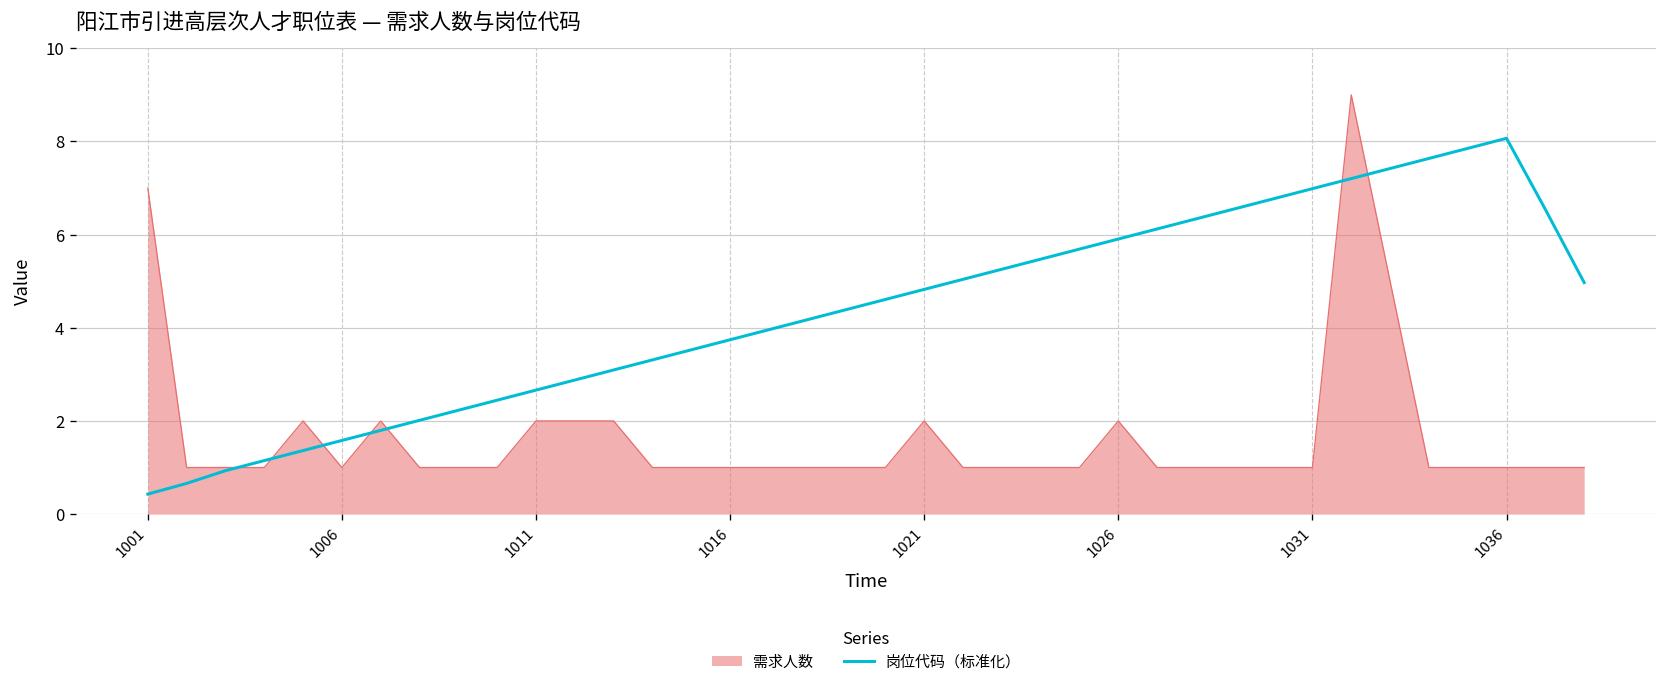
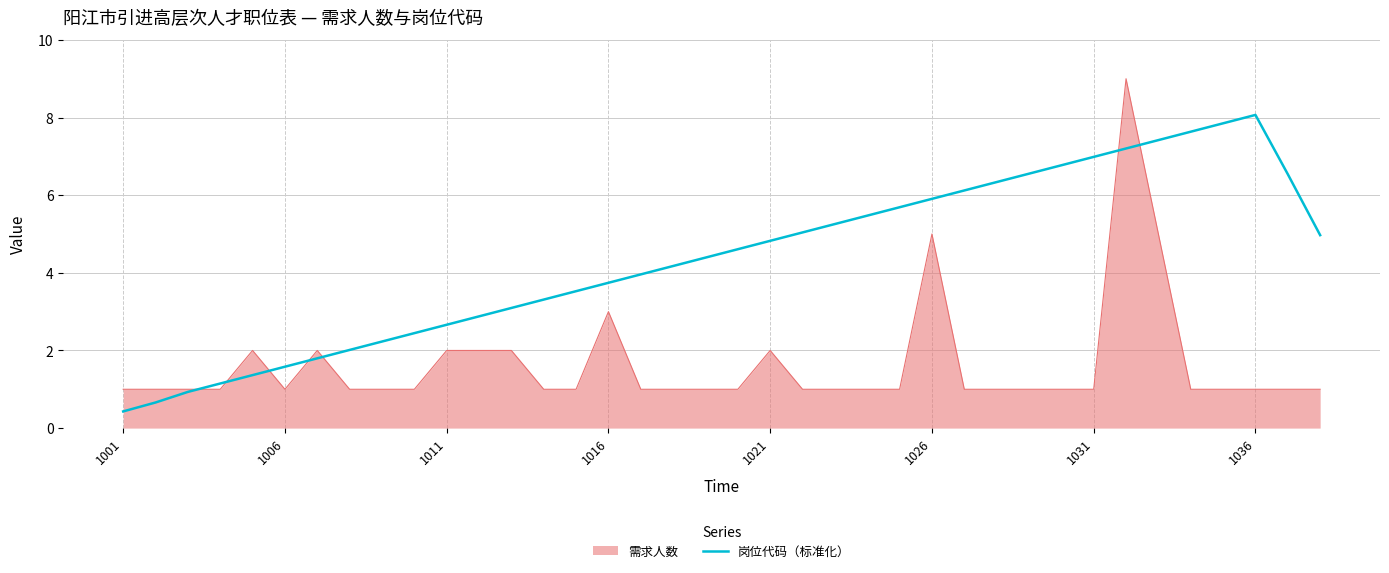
需求人数, 1001: 7 -> 1
需求人数, 1016: 1 -> 3
需求人数, 1026: 2 -> 5
